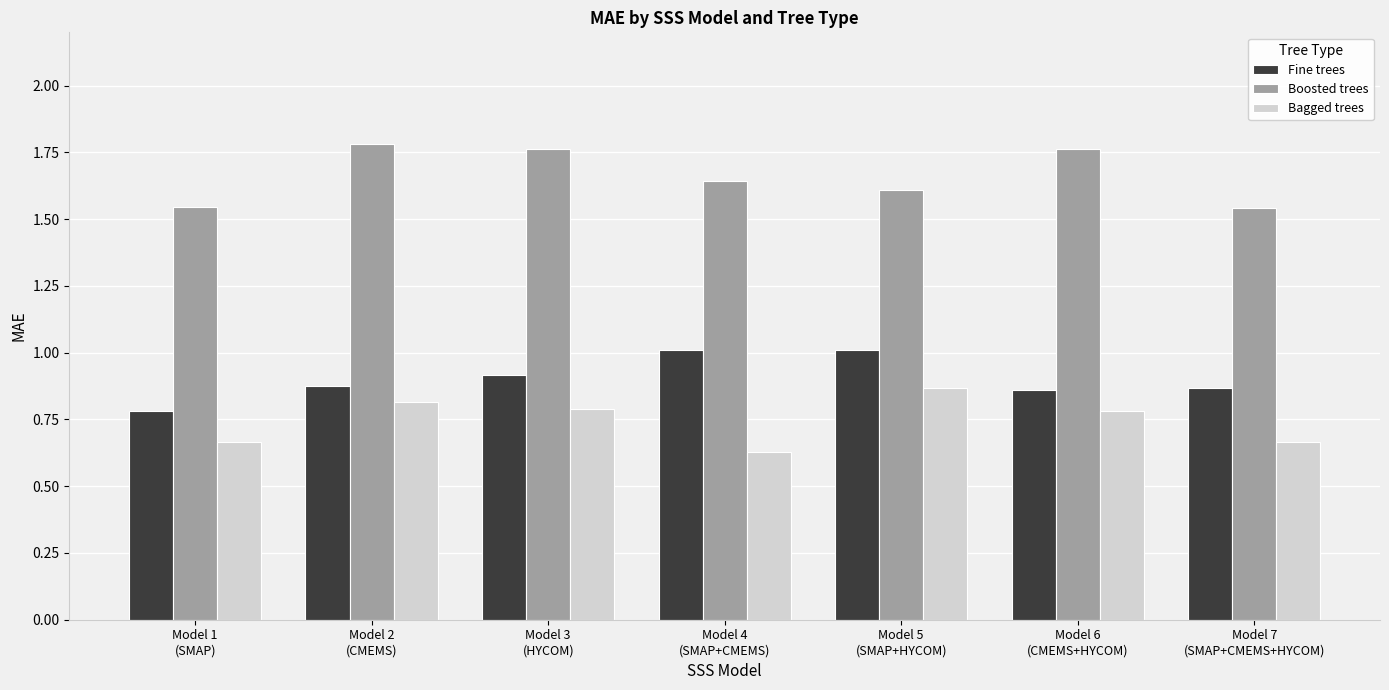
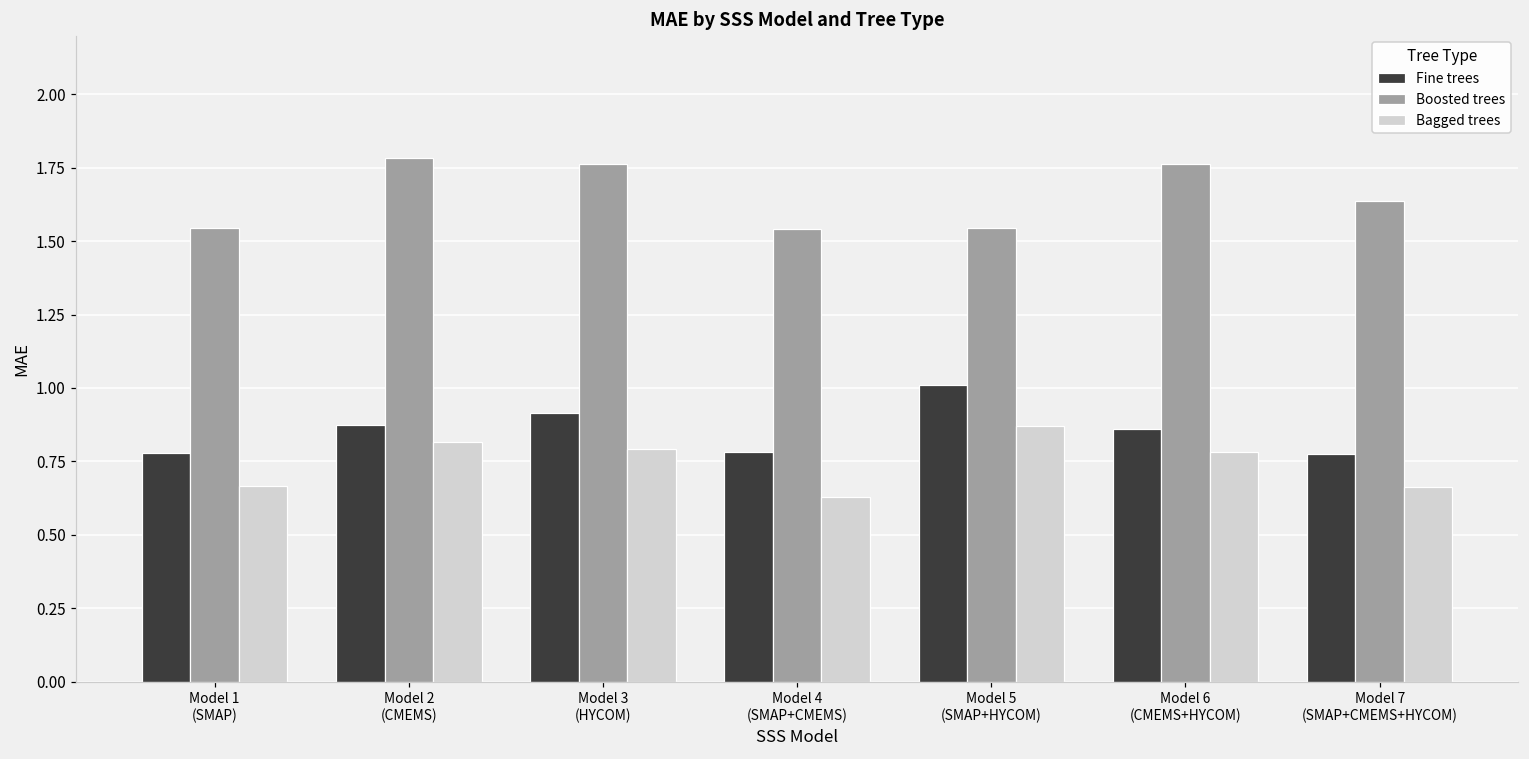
Fine trees, Model 4 (SMAP+CMEMS): 1.01 -> 0.78
Boosted trees, Model 4 (SMAP+CMEMS): 1.64 -> 1.54
Boosted trees, Model 5 (SMAP+HYCOM): 1.61 -> 1.54
Fine trees, Model 7 (SMAP+CMEMS+HYCOM): 0.87 -> 0.77
Boosted trees, Model 7 (SMAP+CMEMS+HYCOM): 1.54 -> 1.64
